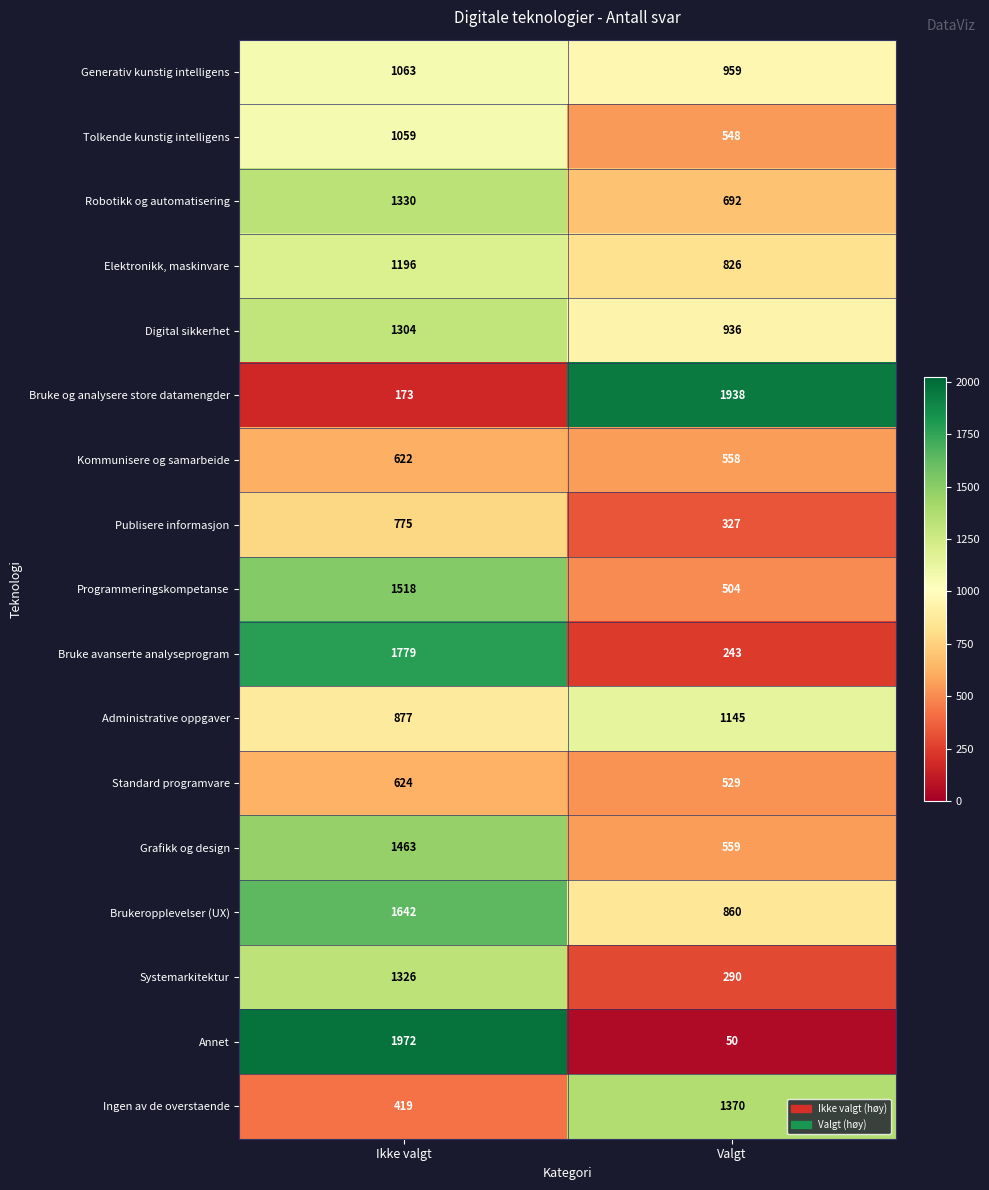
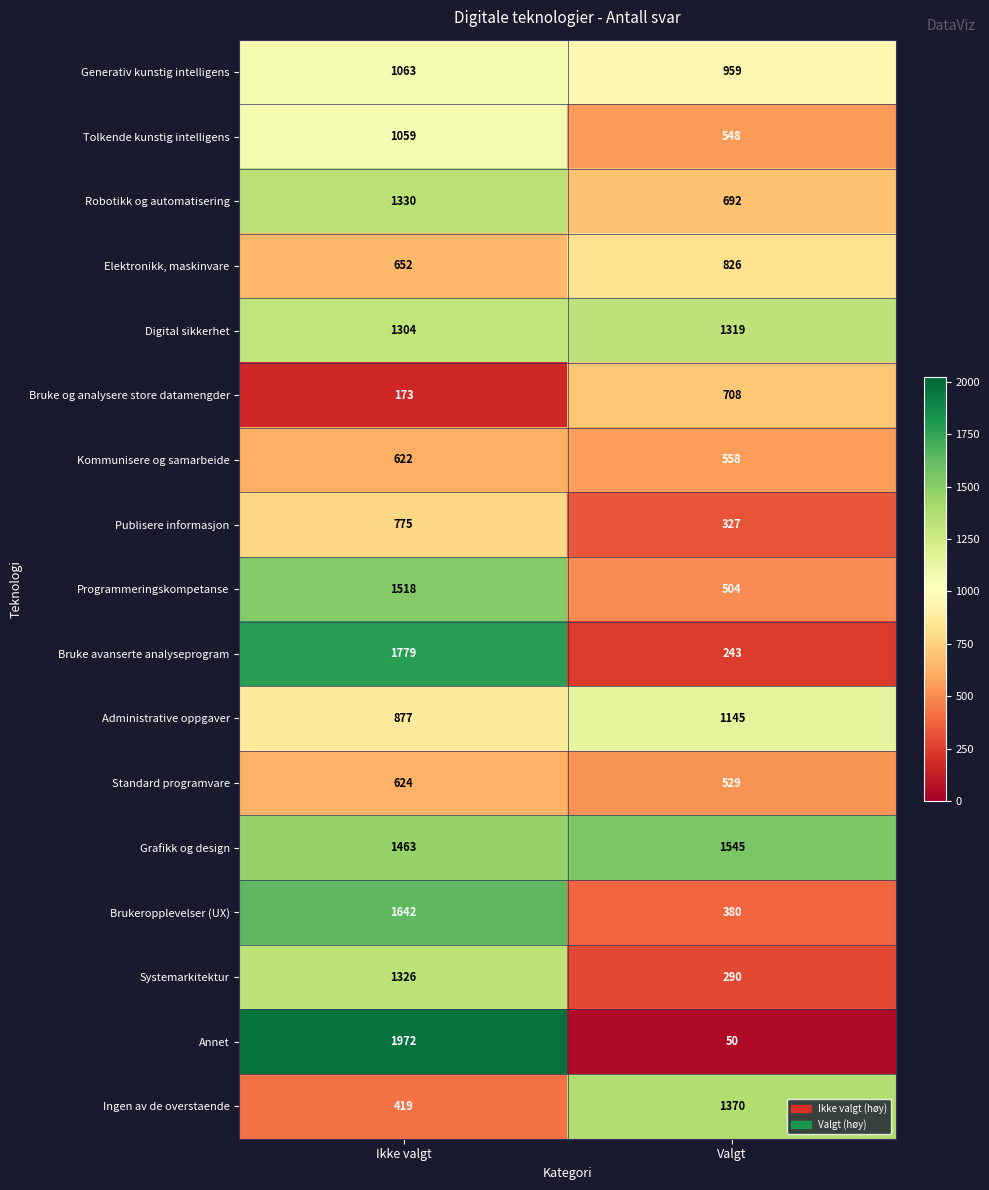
Elektronikk, maskinvare, Ikke valgt: 1196 -> 652
Digital sikkerhet, Valgt: 936 -> 1319
Bruke og analysere store datamengder, Valgt: 1938 -> 708
Grafikk og design, Valgt: 559 -> 1545
Brukeropplevelser (UX), Valgt: 860 -> 380
